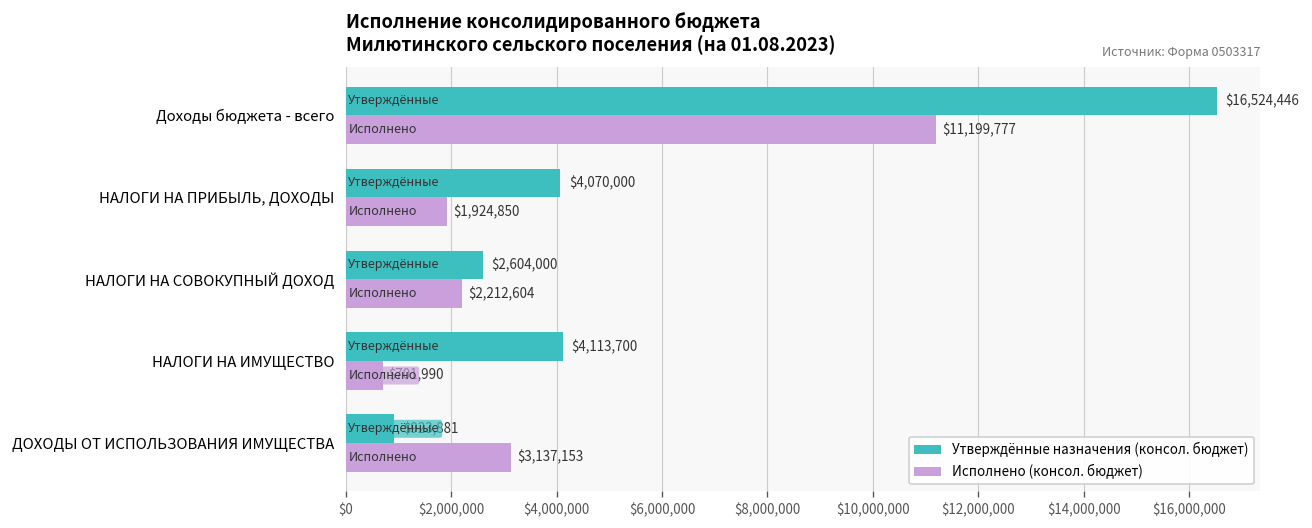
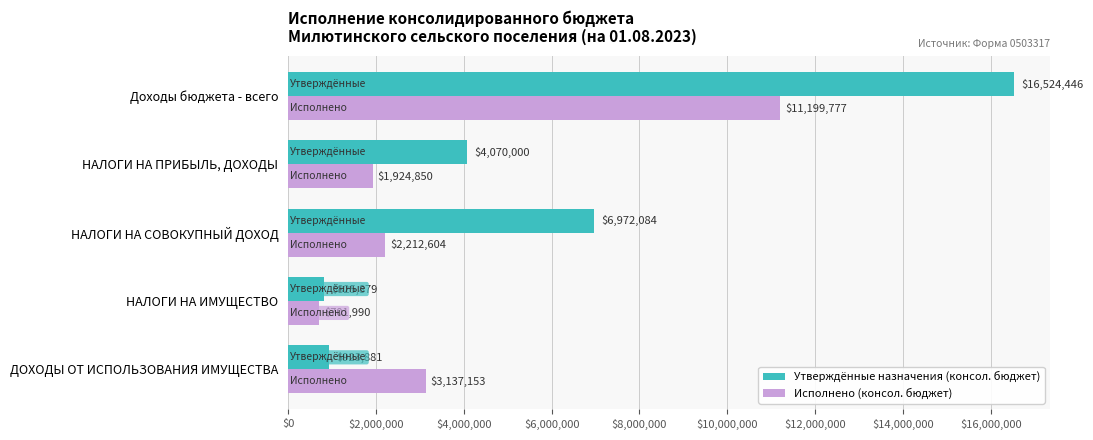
Утверждённые назначения (консол. бюджет), НАЛОГИ НА СОВОКУПНЫЙ ДОХОД: $2,604,000 -> $6,972,084
Утверждённые назначения (консол. бюджет), НАЛОГИ НА ИМУЩЕСТВО: $4,113,700 -> $825,879
